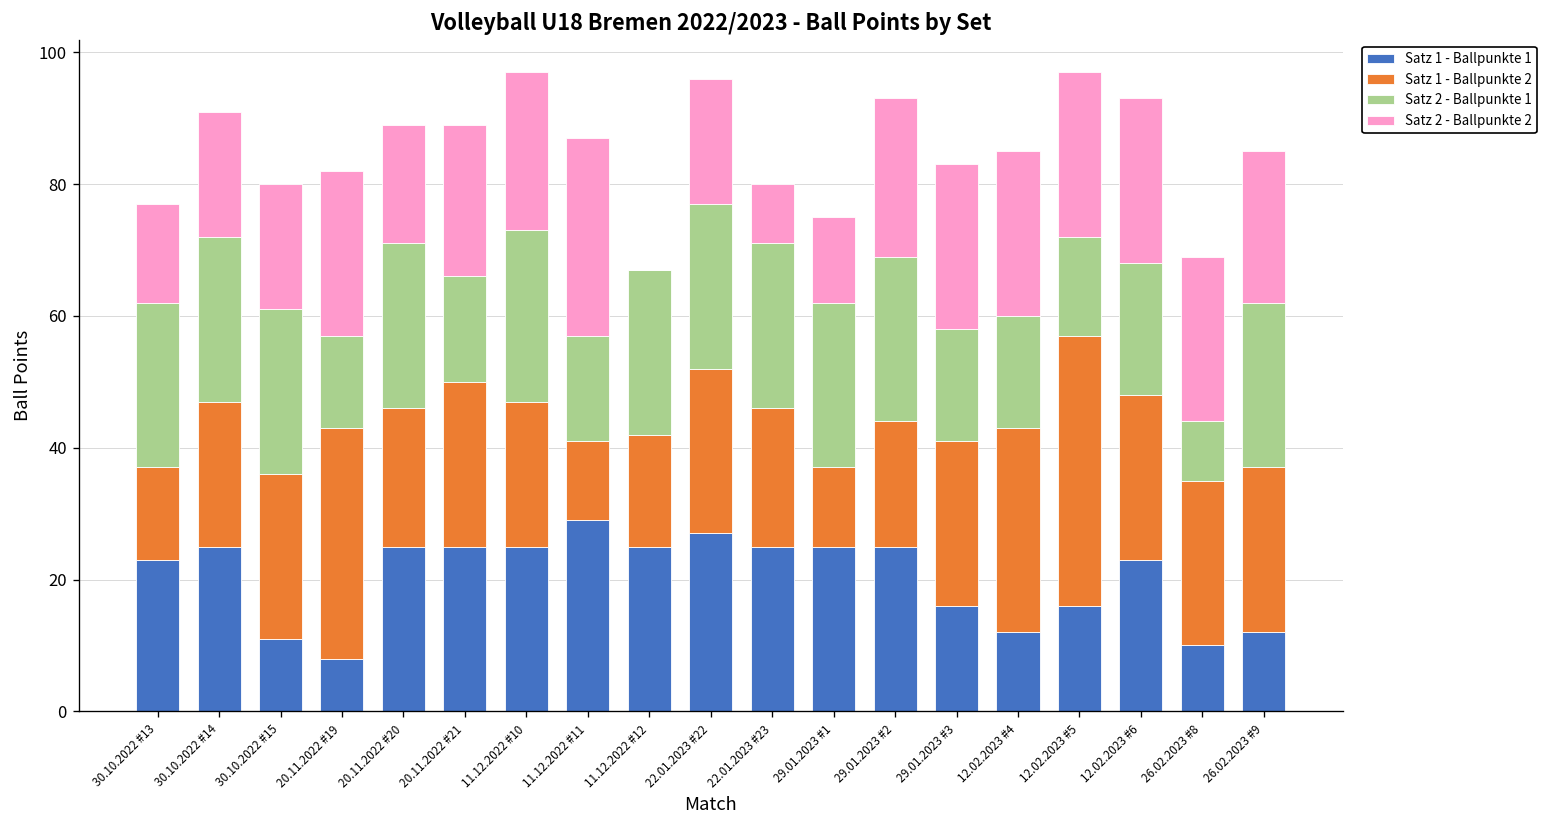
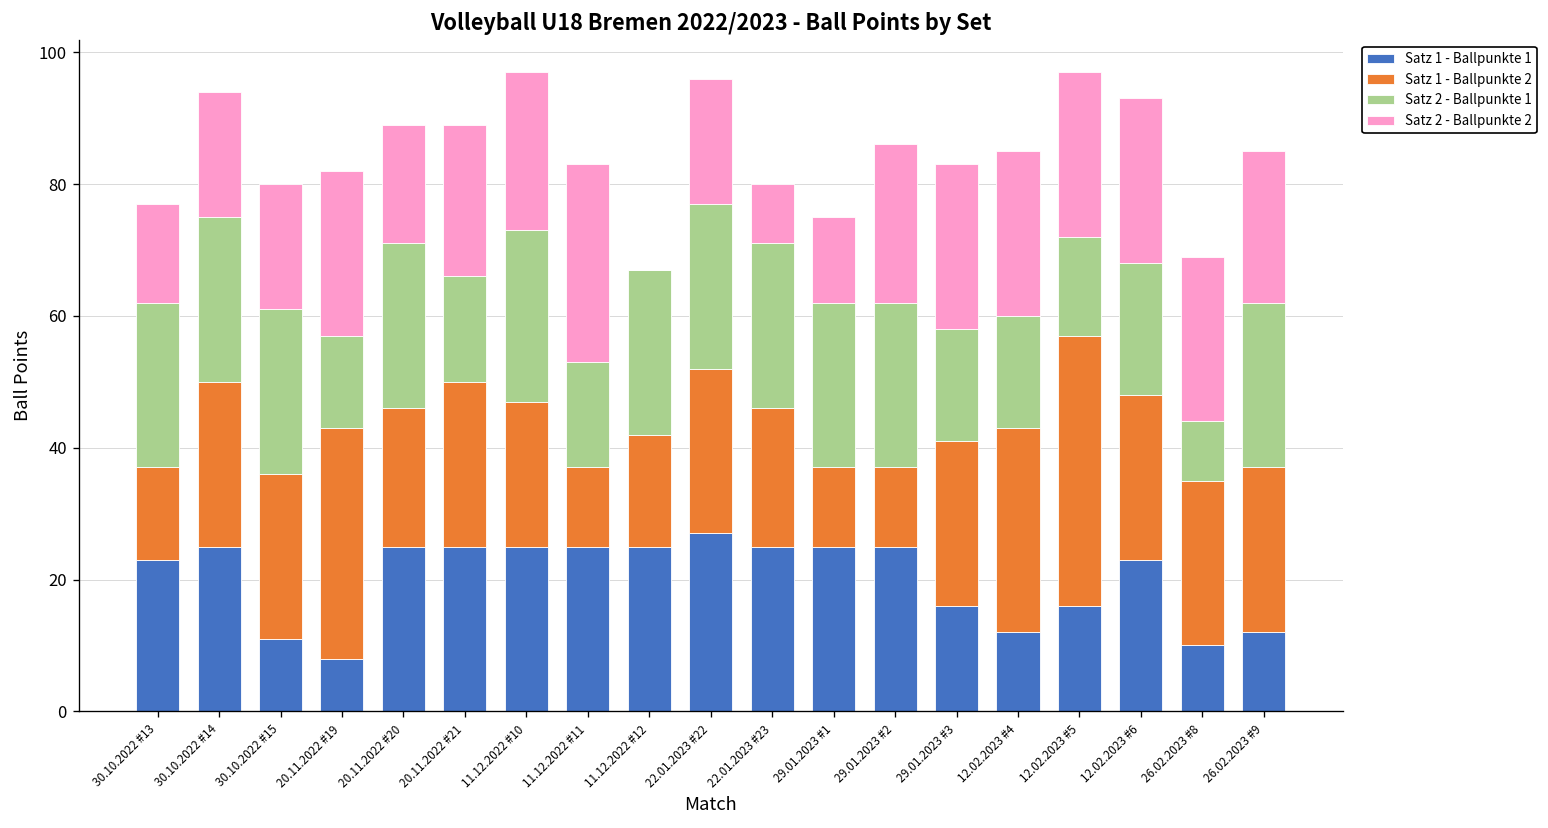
Satz 1 - Ballpunkte 2, 30.10.2022 #14: 22 -> 25
Satz 1 - Ballpunkte 1, 11.12.2022 #11: 29 -> 25
Satz 1 - Ballpunkte 2, 29.01.2023 #2: 19 -> 12
